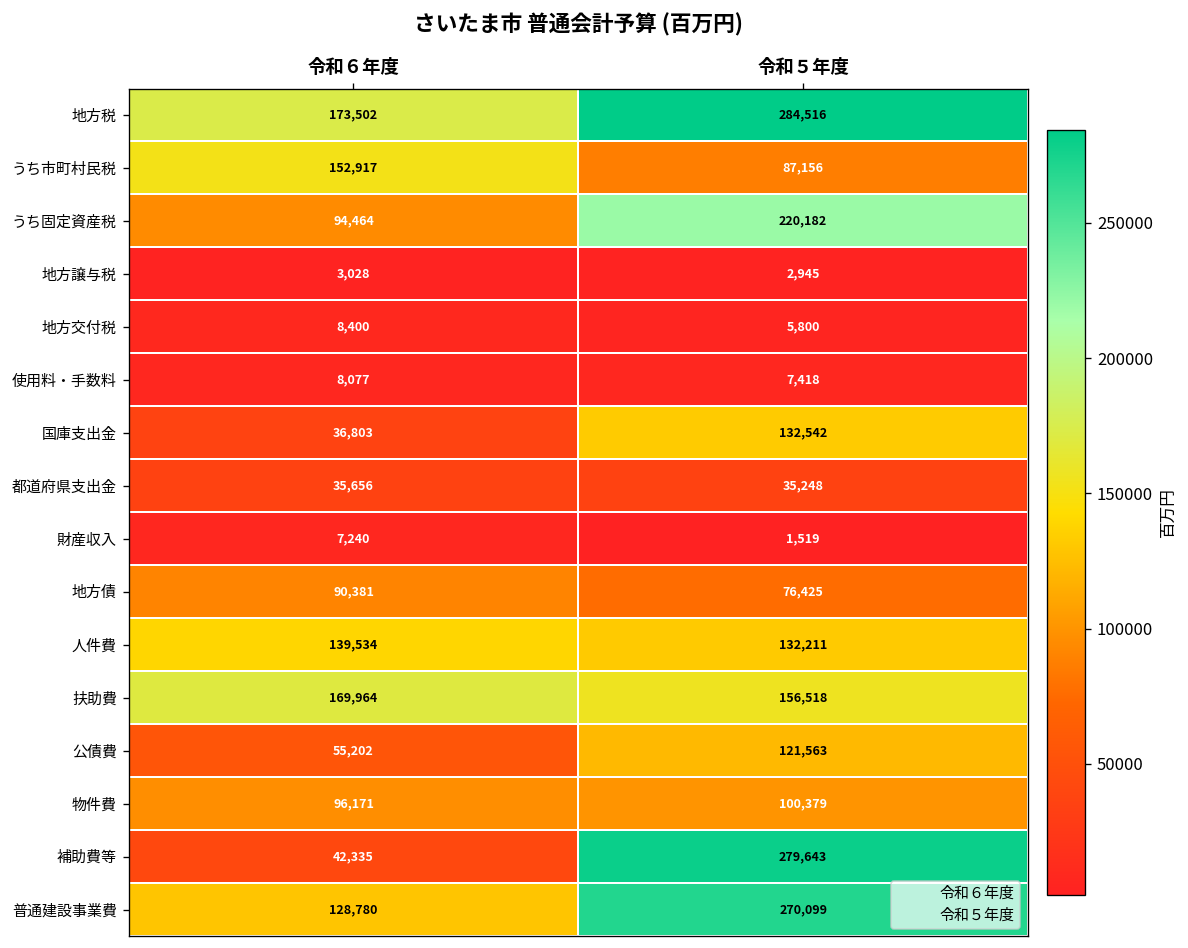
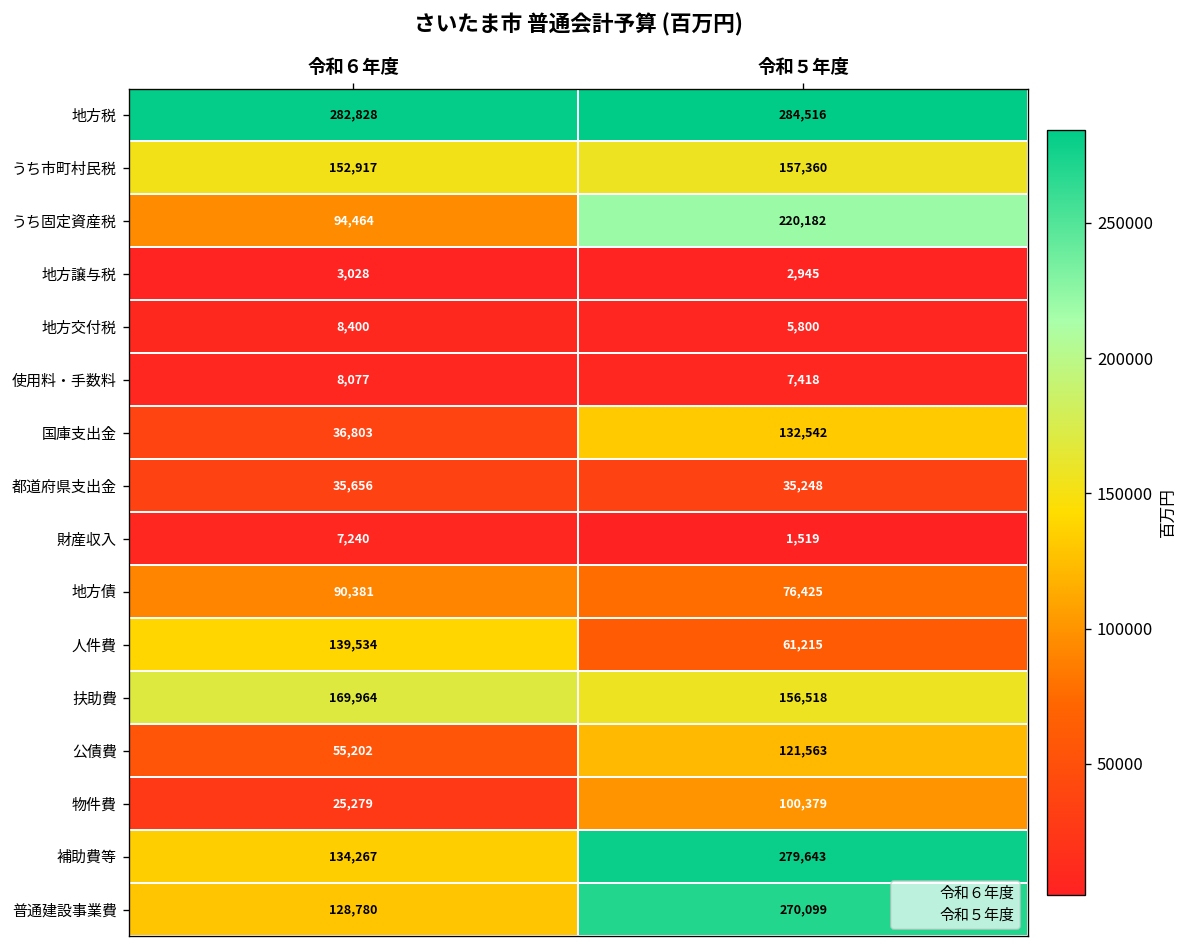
地方税, 令和６年度: 173,502 -> 282,828
うち市町村民税, 令和５年度: 87,156 -> 157,360
人件費, 令和５年度: 132,211 -> 61,215
物件費, 令和６年度: 96,171 -> 25,279
補助費等, 令和６年度: 42,335 -> 134,267
